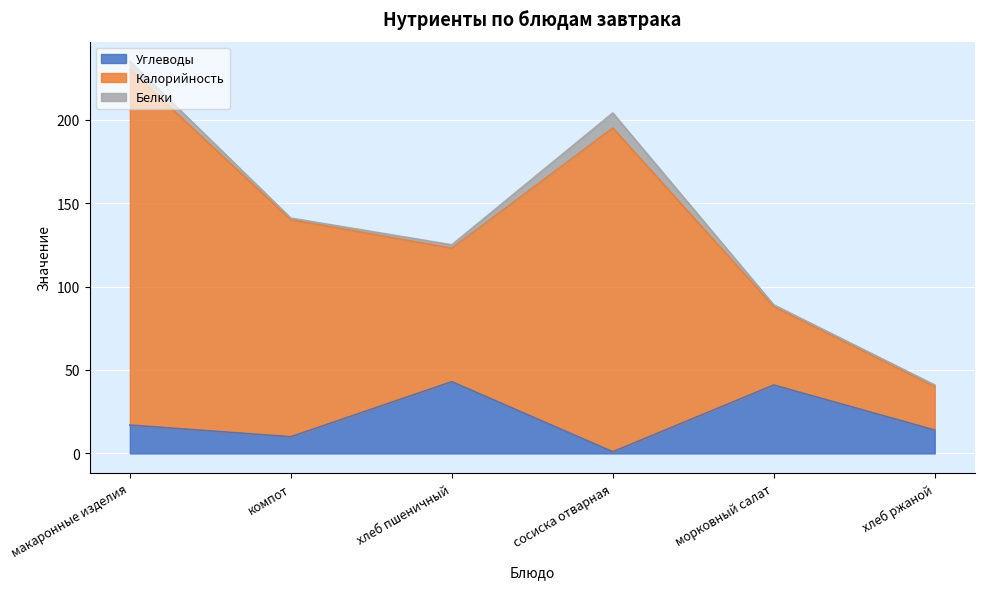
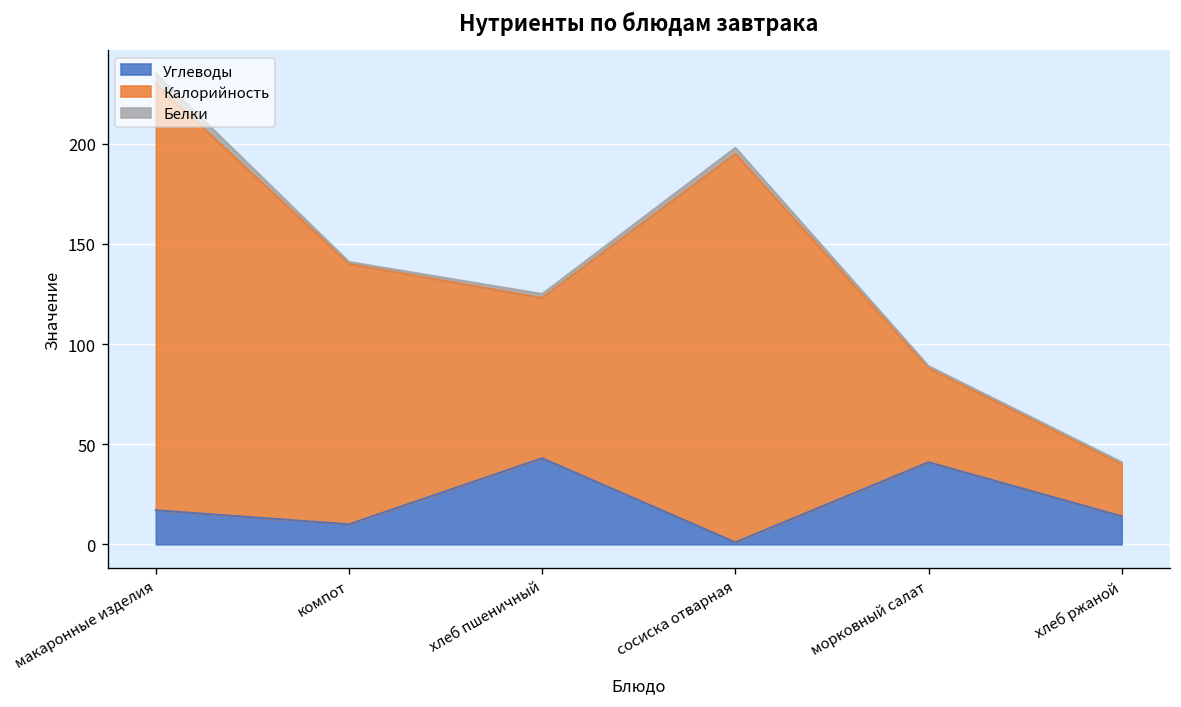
Белки, сосиска отварная: 9 -> 3
